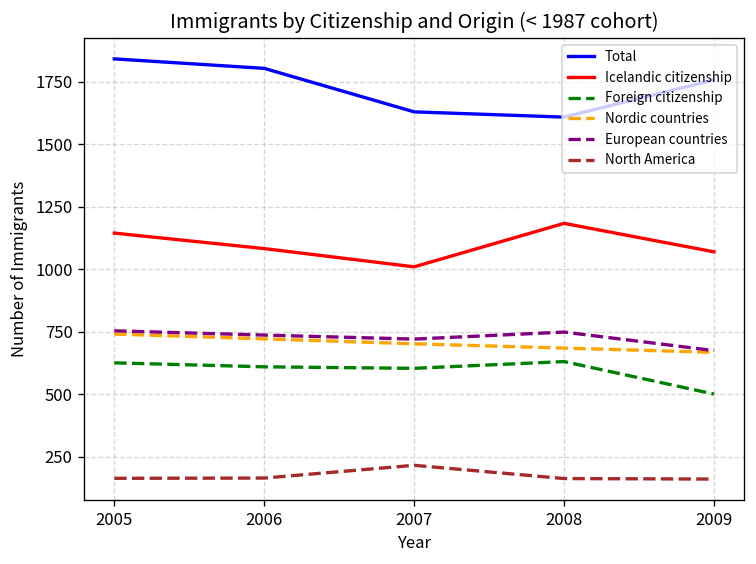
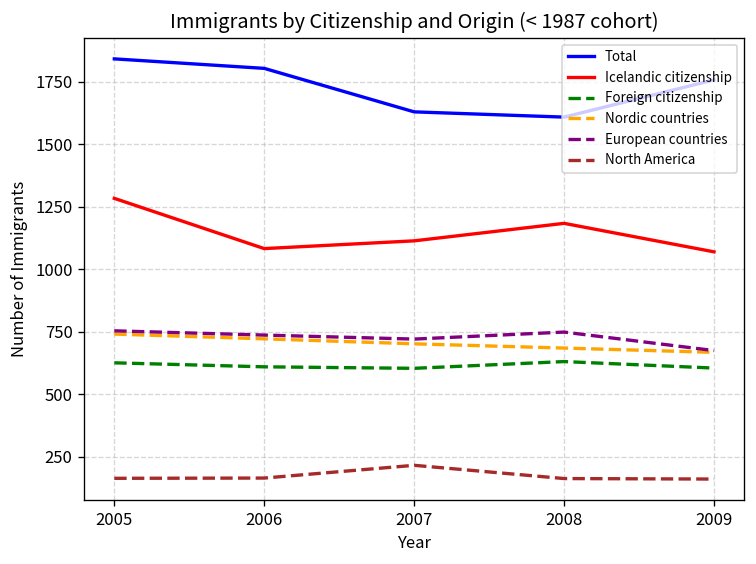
Icelandic citizenship, 2005: 1150 -> 1280
Icelandic citizenship, 2007: 1010 -> 1110
Foreign citizenship, 2009: 500 -> 610
